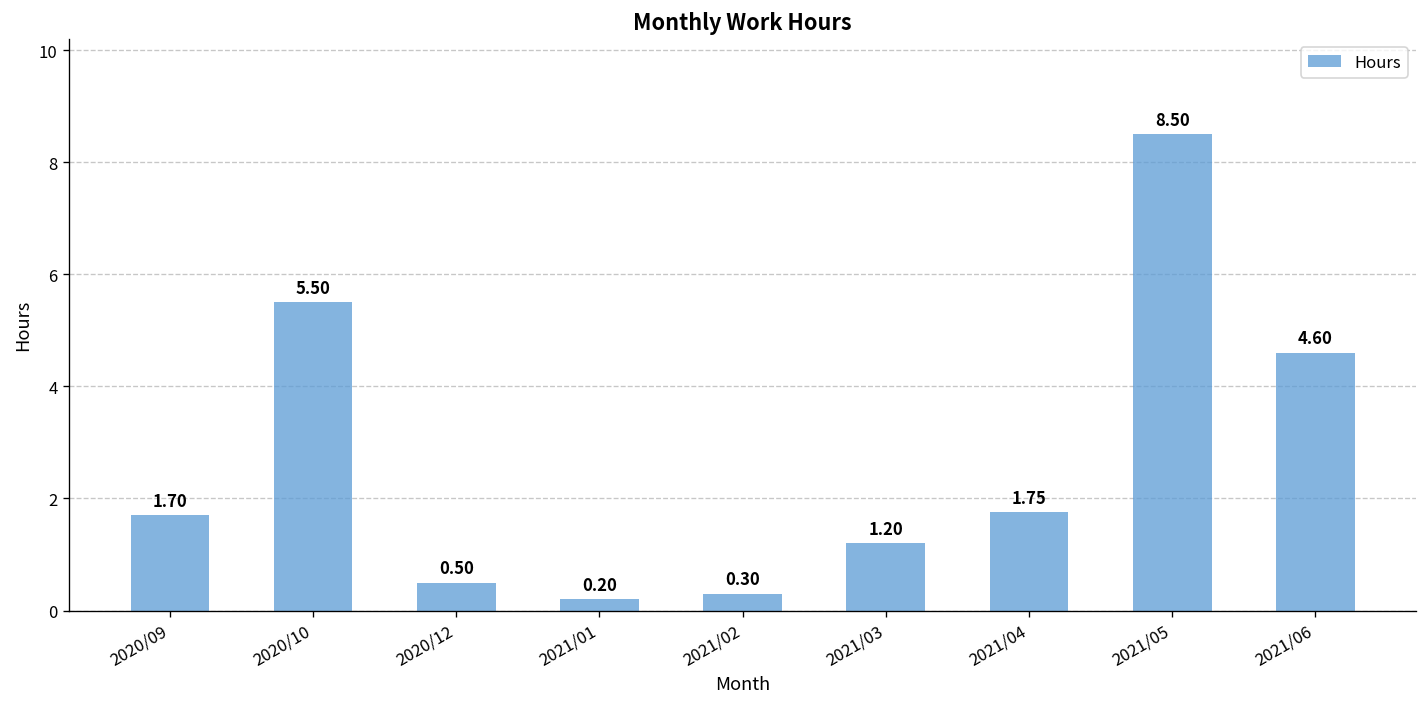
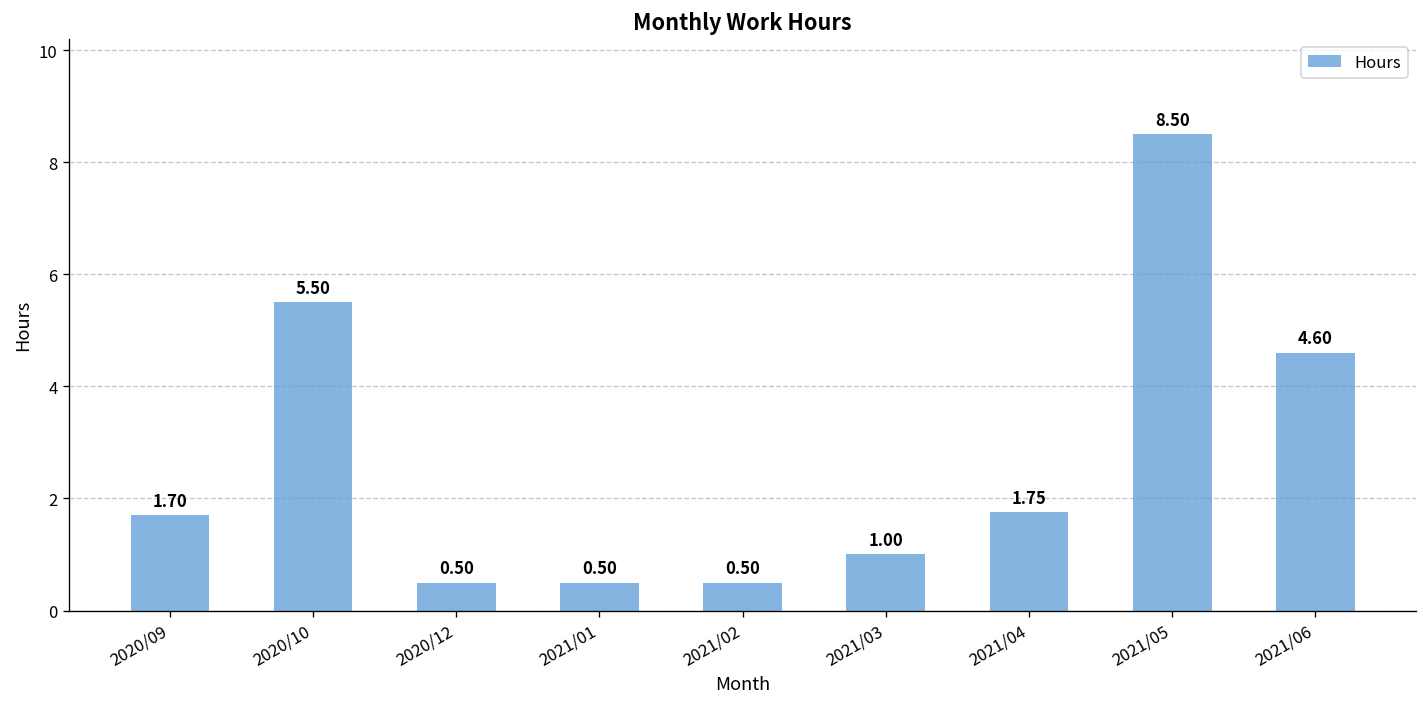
2021/01: 0.20 -> 0.50
2021/02: 0.30 -> 0.50
2021/03: 1.20 -> 1.00
